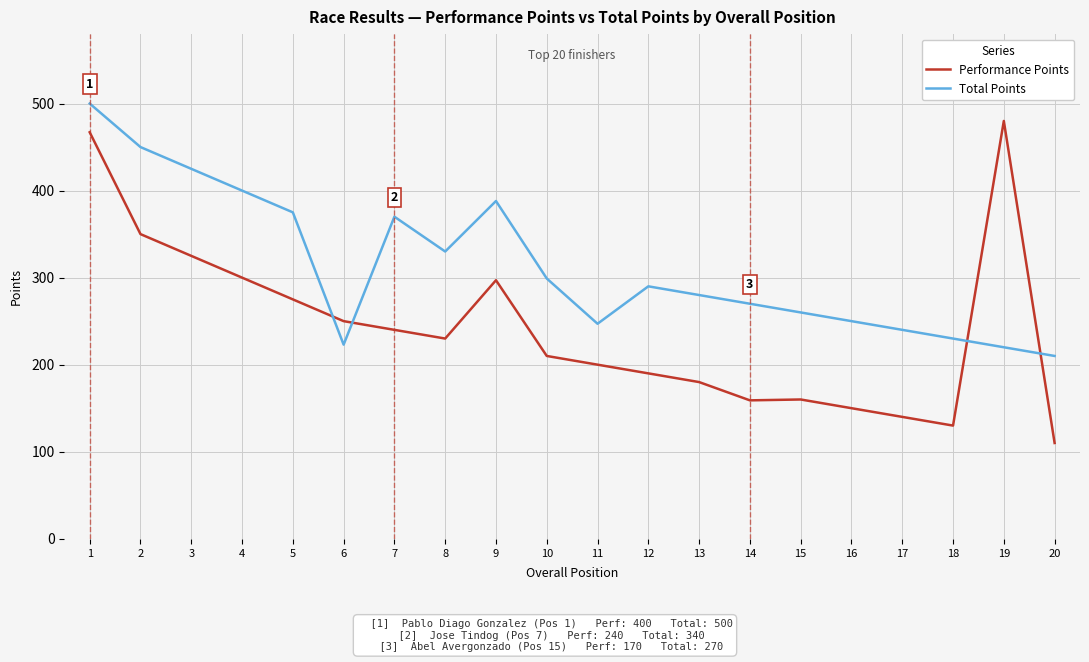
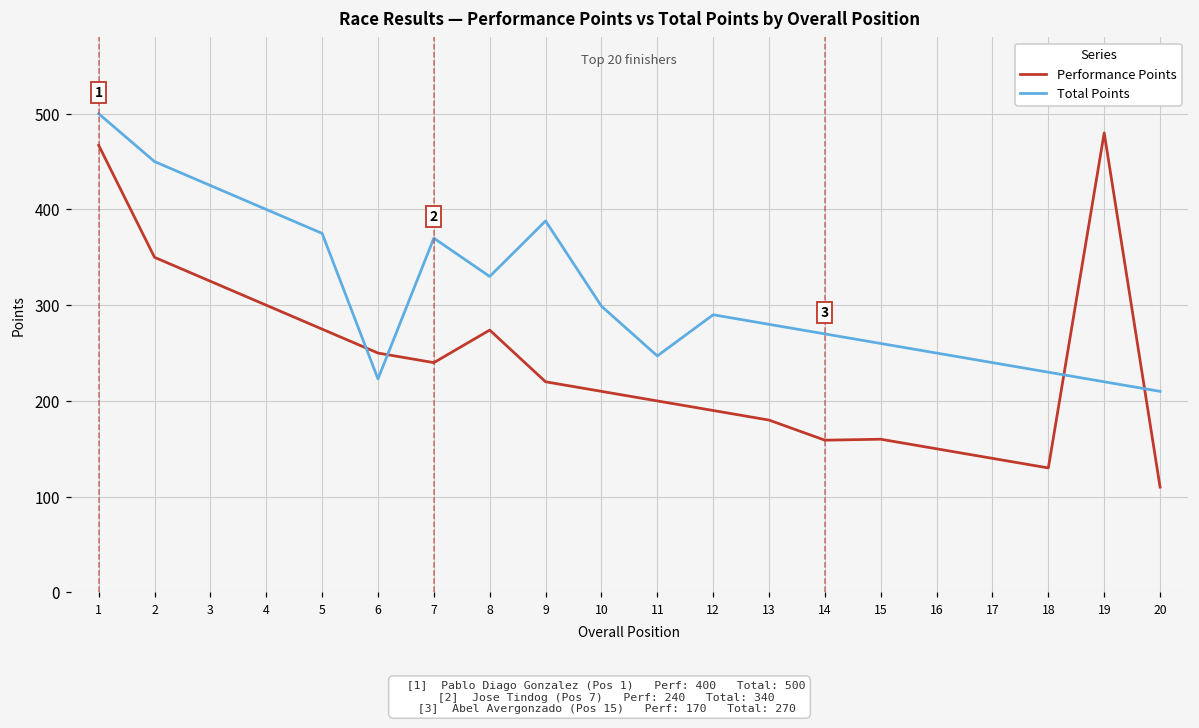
Performance Points, 8: 230 -> 270
Performance Points, 9: 300 -> 220
